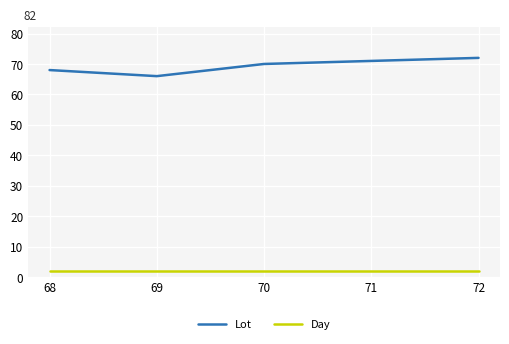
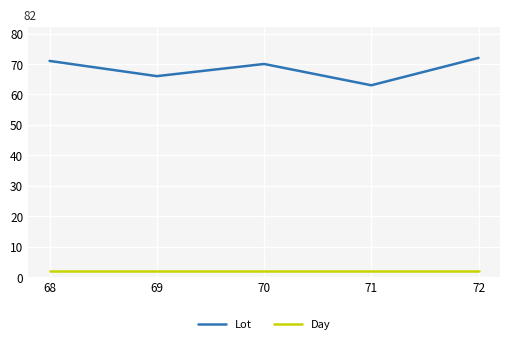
Lot, 68: 68 -> 71
Lot, 71: 71 -> 63
